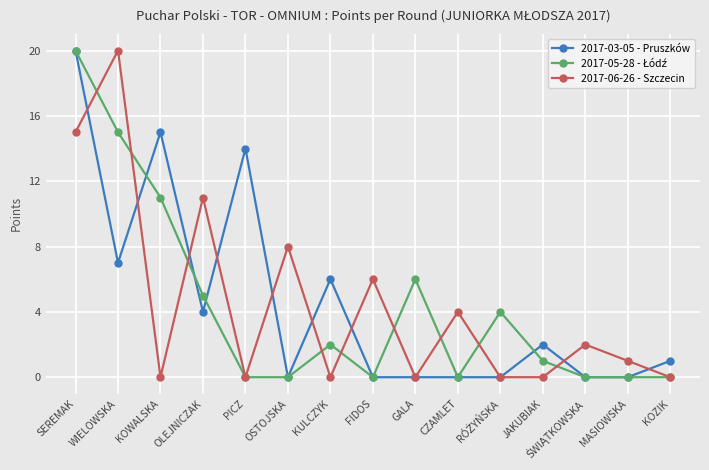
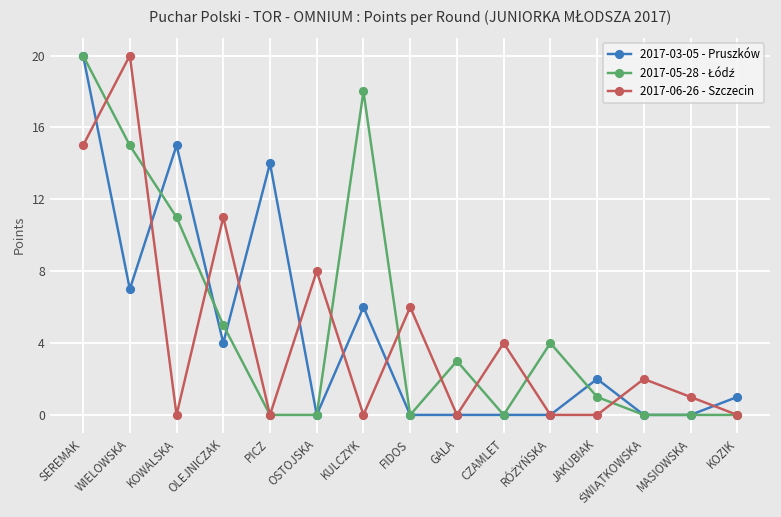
2017-05-28 - Łódź, KULCZYK: 2 -> 18
2017-05-28 - Łódź, GALA: 6 -> 3
